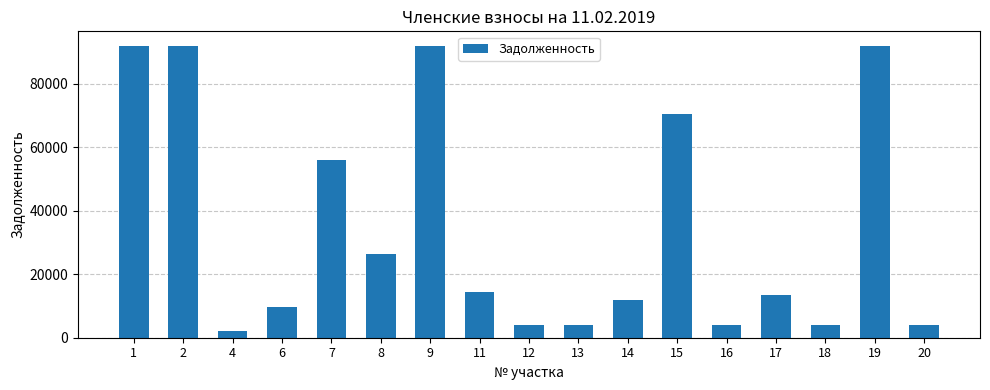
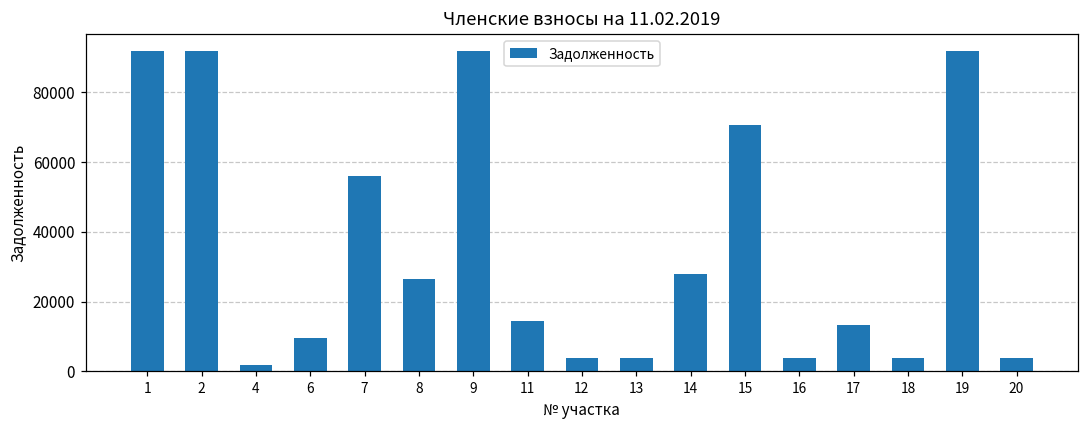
14: 12000 -> 28000
